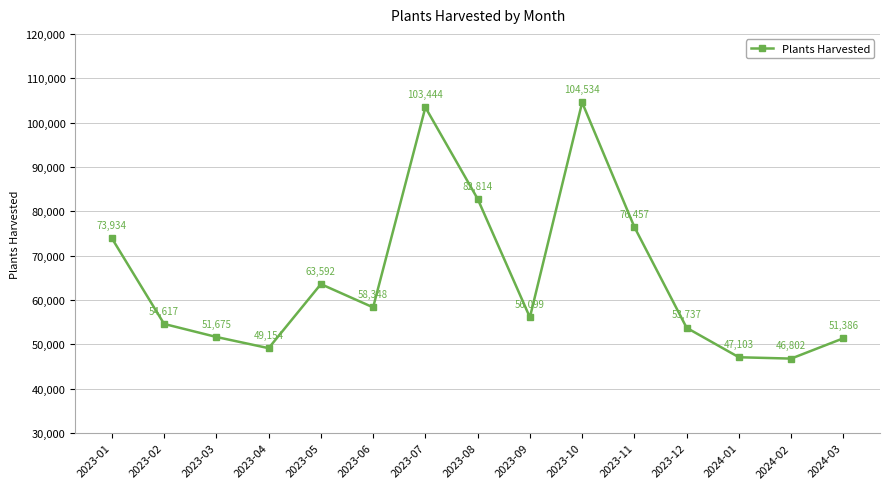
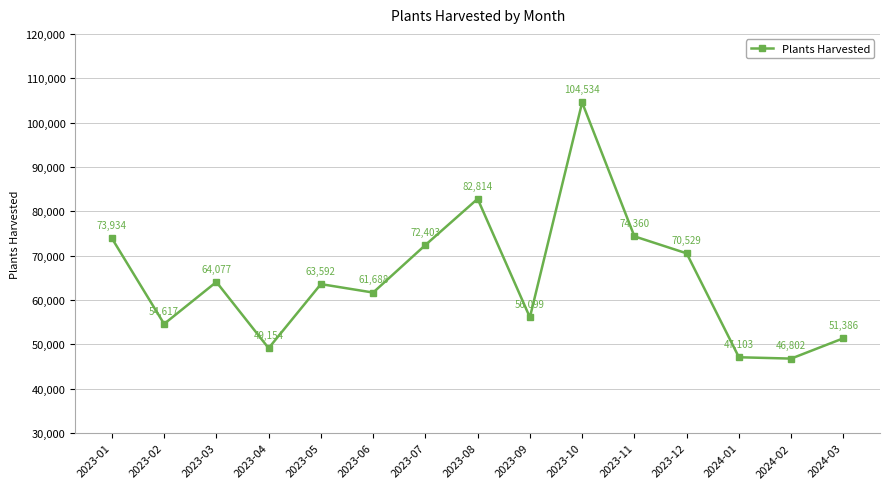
2023-03: 51,675 -> 64,077
2023-06: 58,348 -> 61,688
2023-07: 103,444 -> 72,403
2023-11: 76,457 -> 74,360
2023-12: 53,737 -> 70,529
